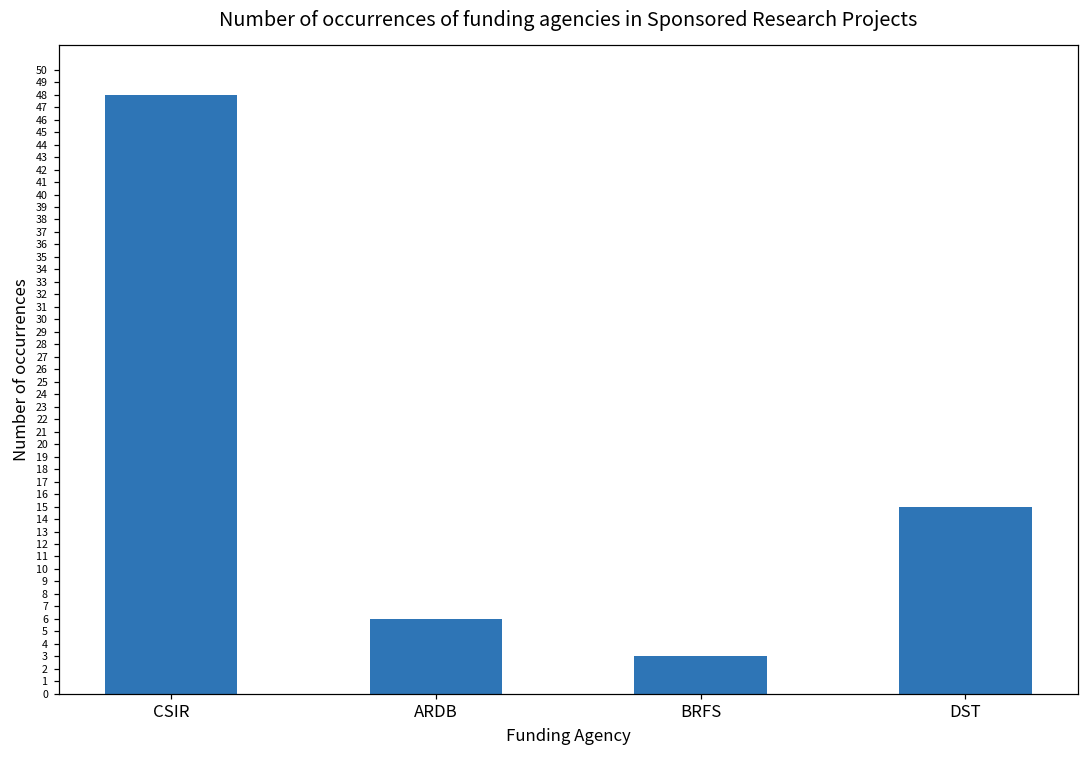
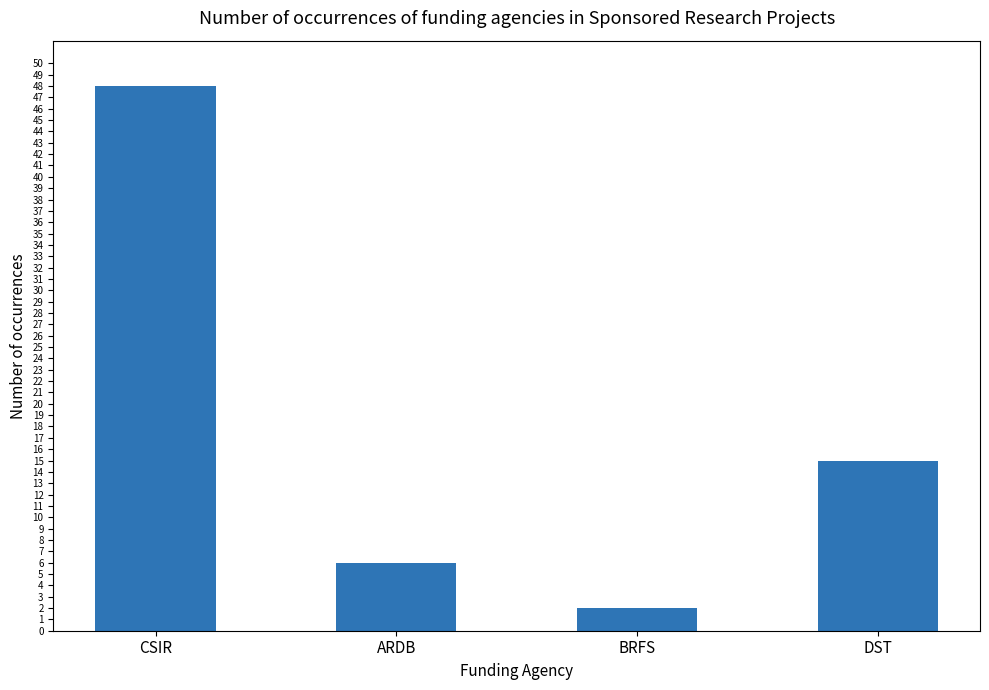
BRFS: 3 -> 2
